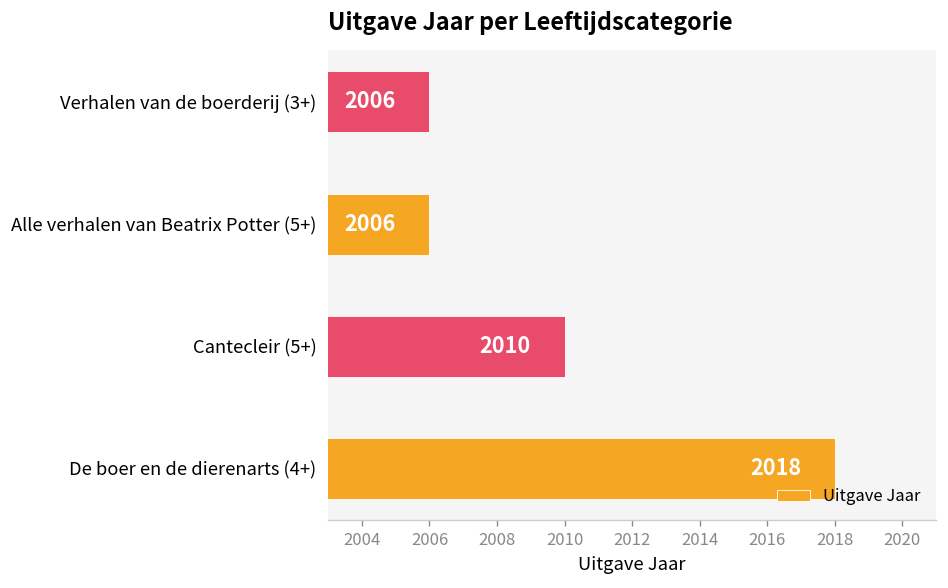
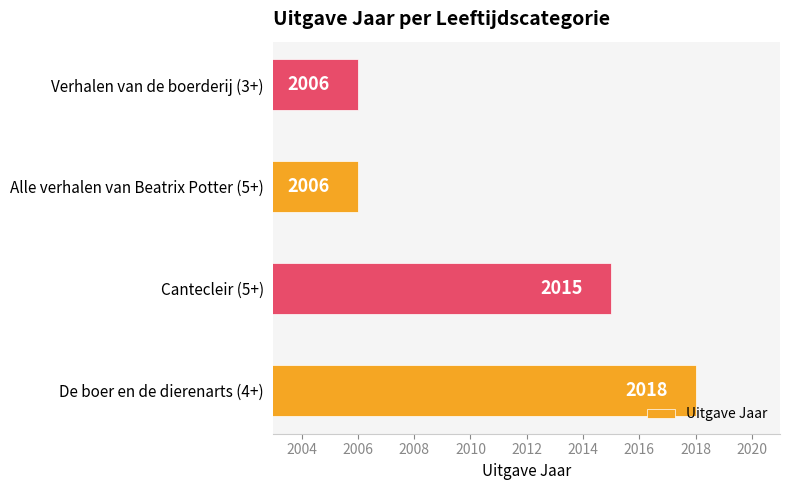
Cantecleir (5+): 2010 -> 2015
